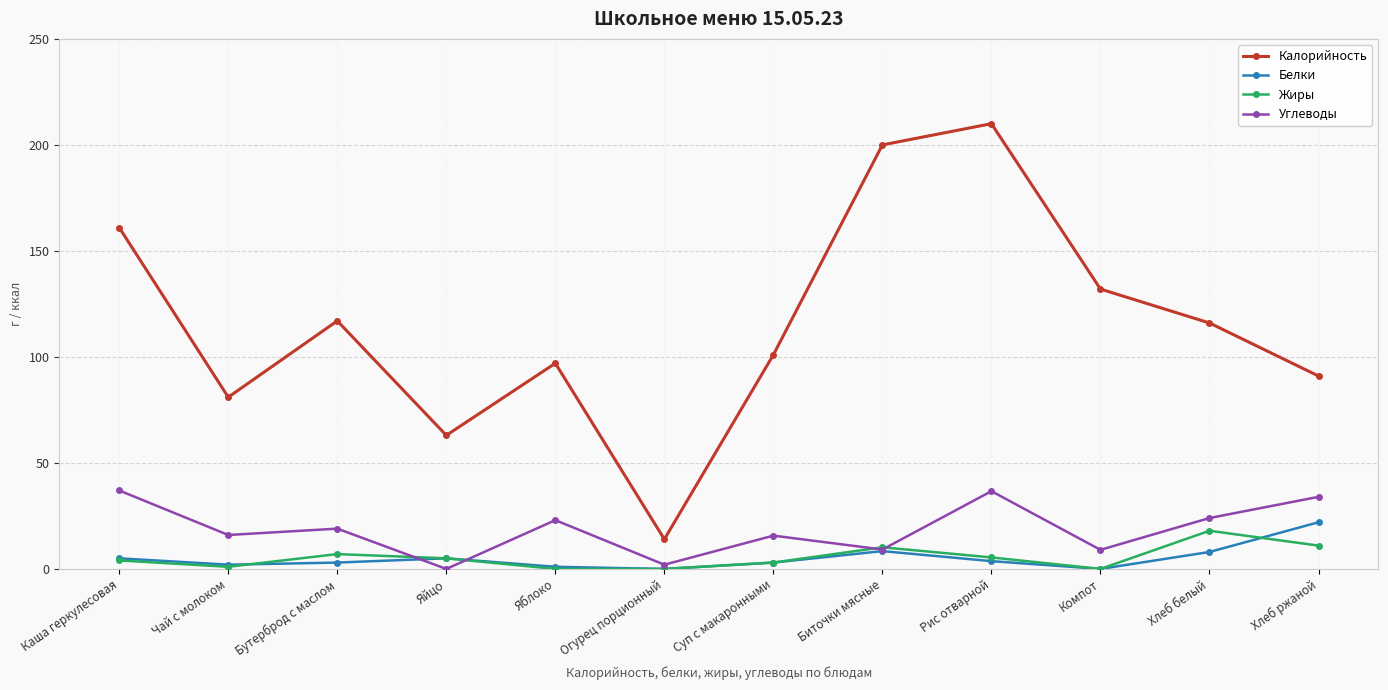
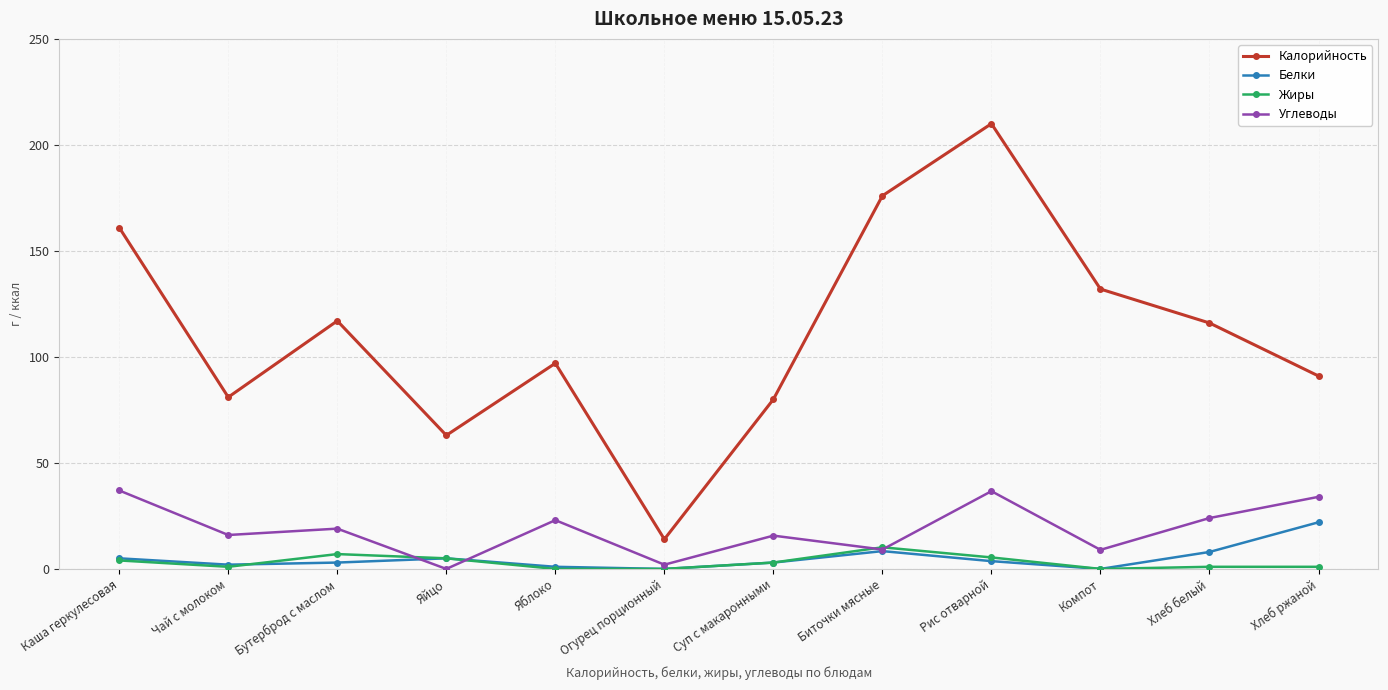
Калорийность, Суп с макаронными: 101 -> 80
Калорийность, Биточки мясные: 200 -> 176
Жиры, Хлеб белый: 18 -> 1
Жиры, Хлеб ржаной: 11 -> 1
